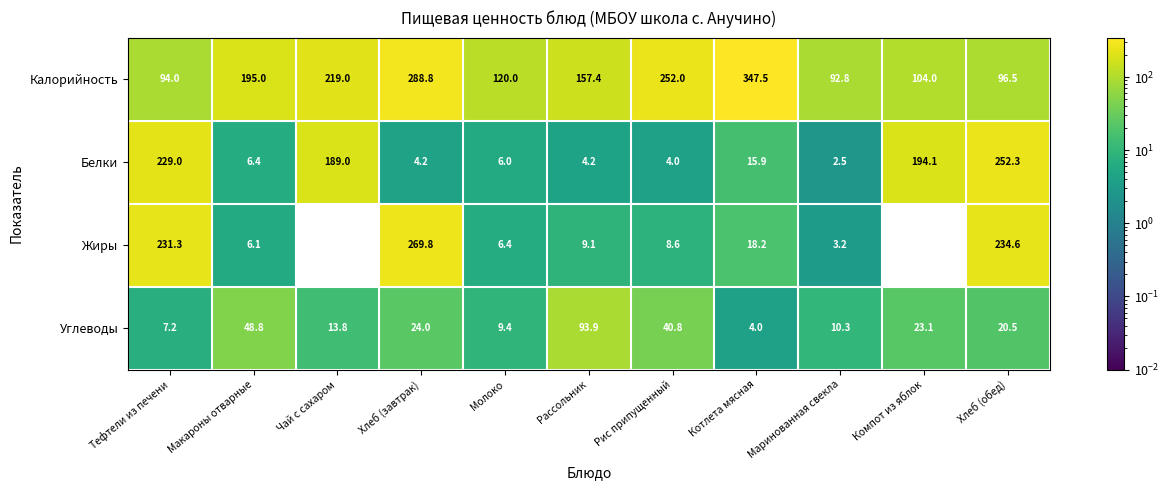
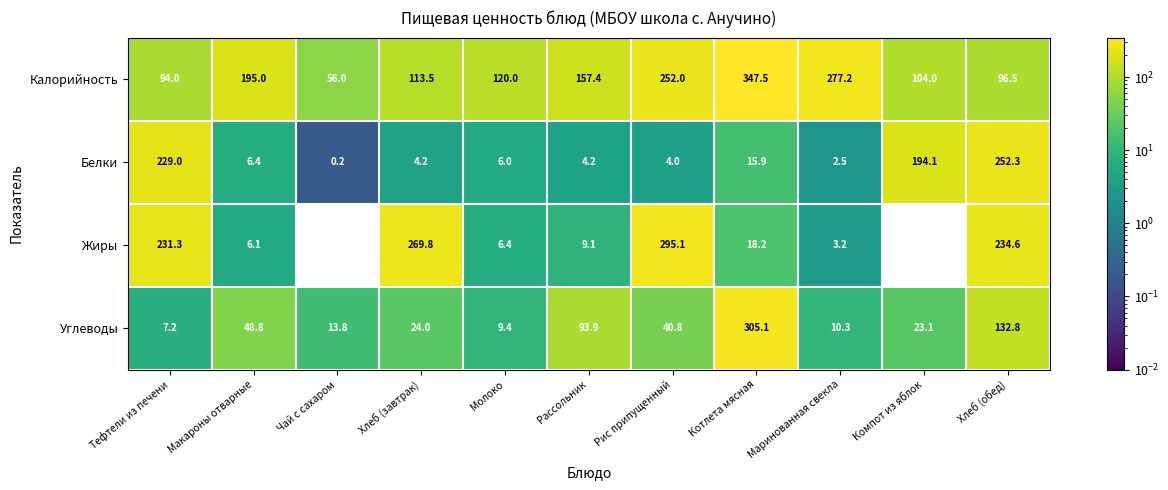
Калорийность, Чай с сахаром: 219.0 -> 56.0
Калорийность, Хлеб (завтрак): 288.8 -> 113.5
Калорийность, Маринованная свекла: 92.8 -> 277.2
Белки, Чай с сахаром: 189.0 -> 0.2
Жиры, Рис припущенный: 8.6 -> 295.1
Углеводы, Котлета мясная: 4.0 -> 305.1
Углеводы, Хлеб (обед): 20.5 -> 132.8
